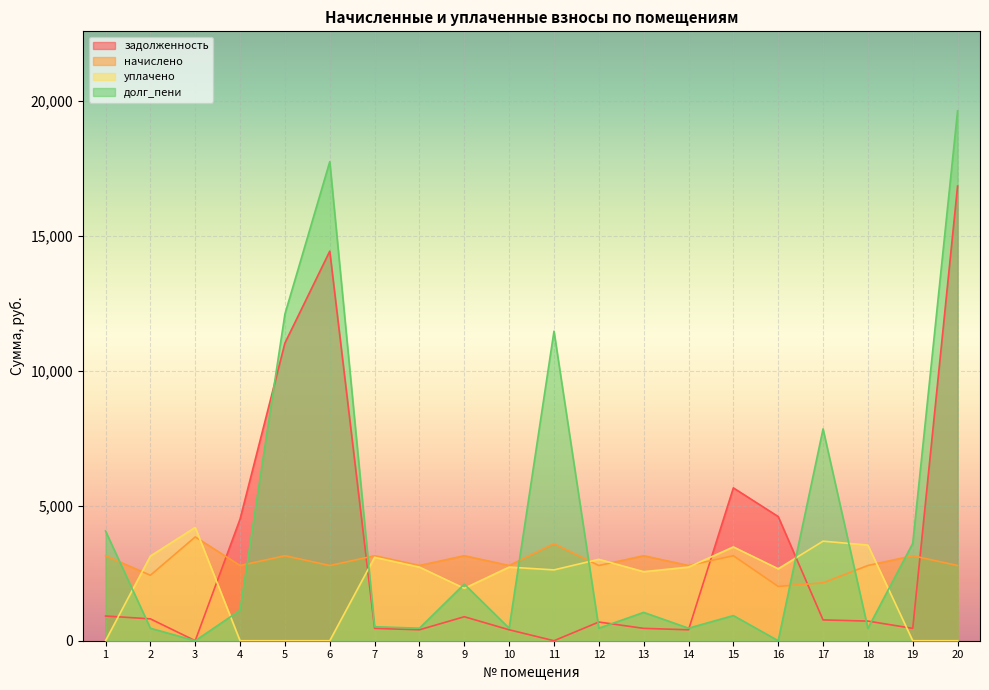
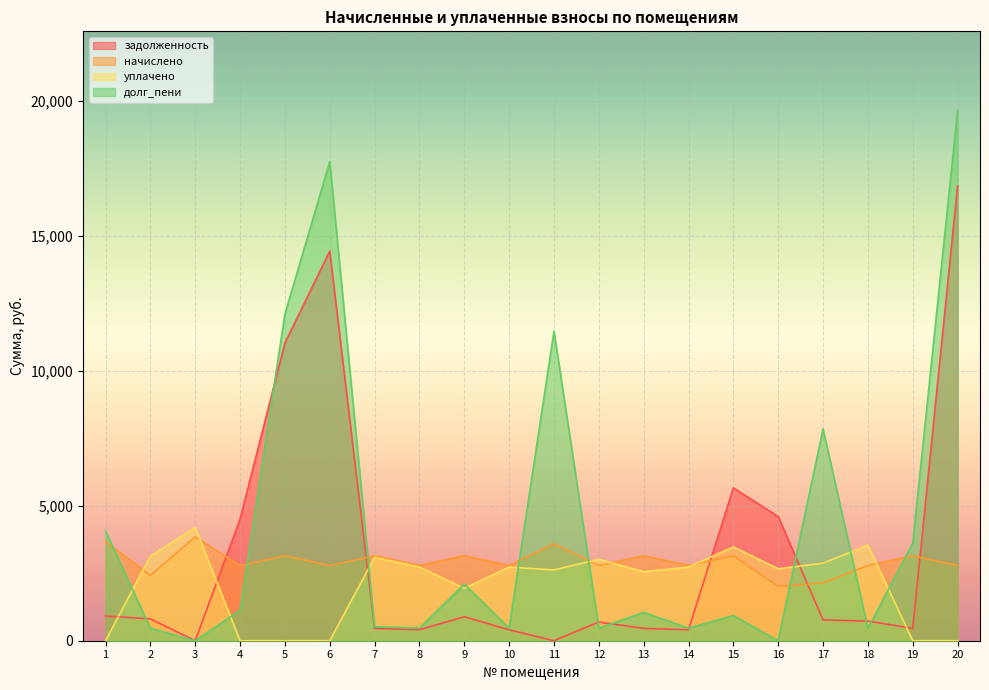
начислено, 1: 3,200 -> 3,700
уплачено, 17: 3,700 -> 2,900
